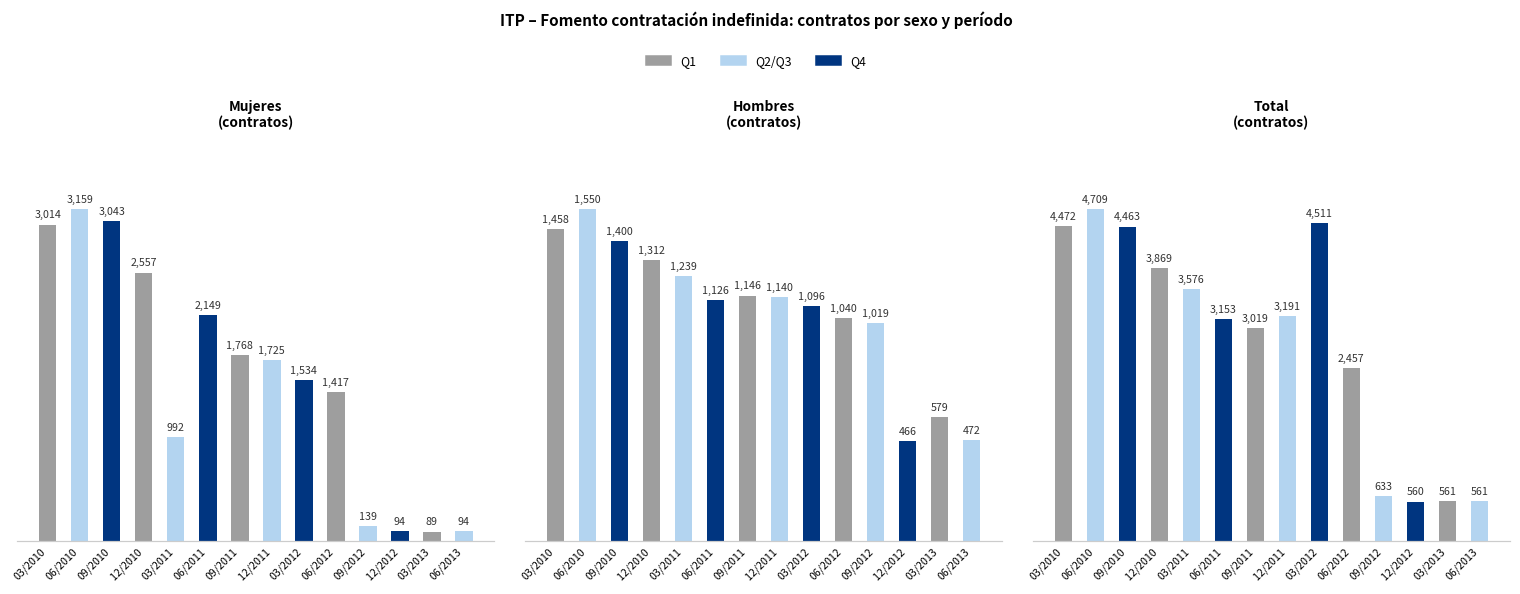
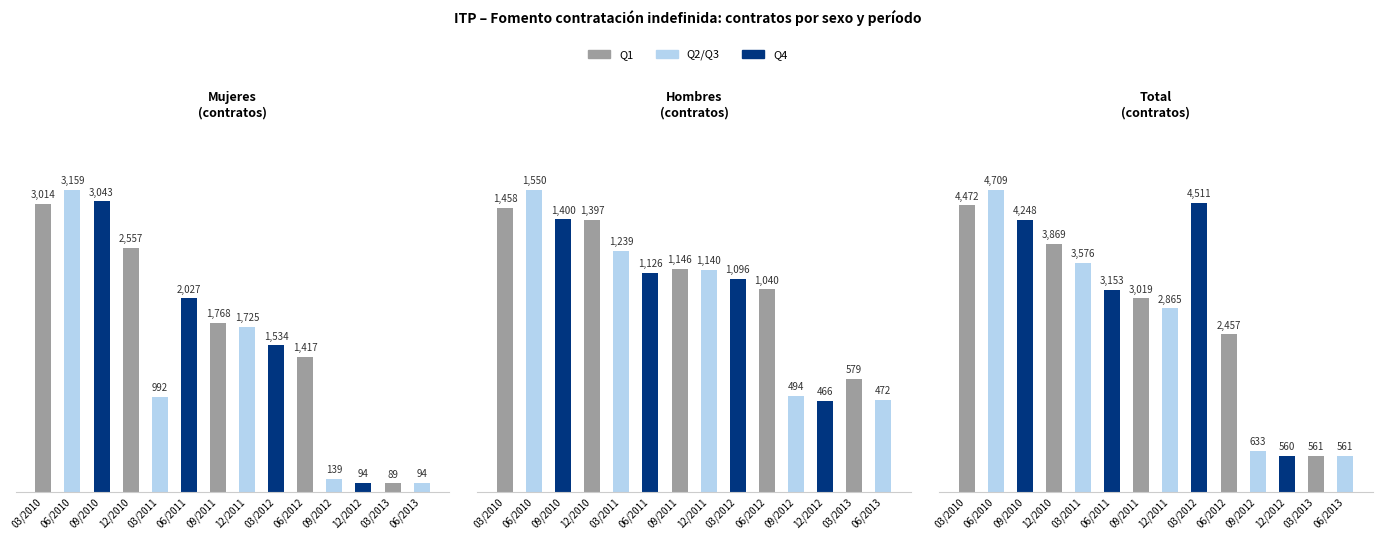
Mujeres (contratos), 06/2011: 2,149 -> 2,027
Hombres (contratos), 12/2010: 1,312 -> 1,397
Hombres (contratos), 09/2012: 1,019 -> 494
Total (contratos), 09/2010: 4,463 -> 4,248
Total (contratos), 12/2011: 3,191 -> 2,865
